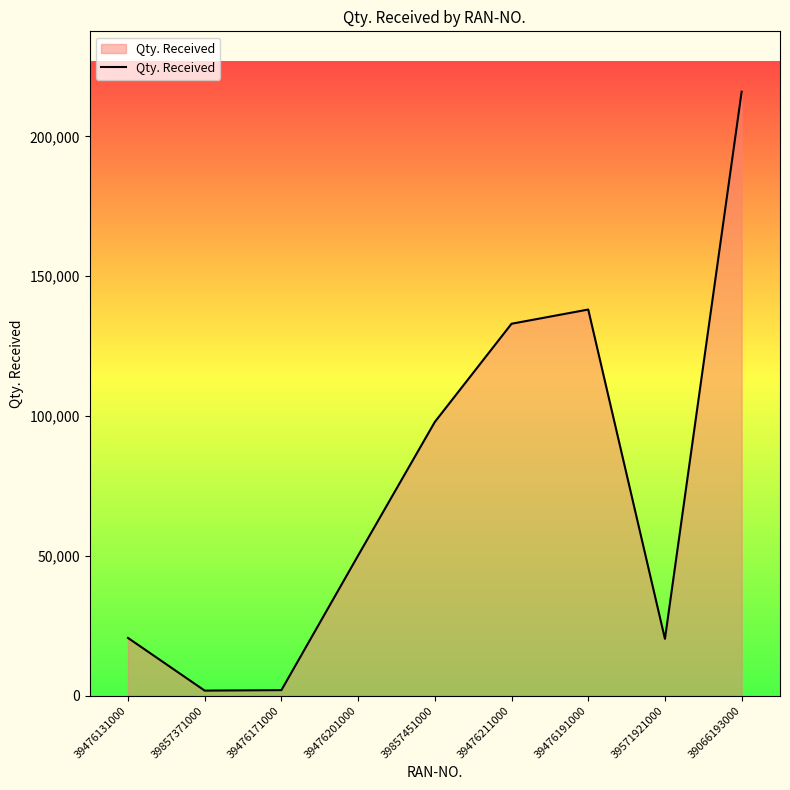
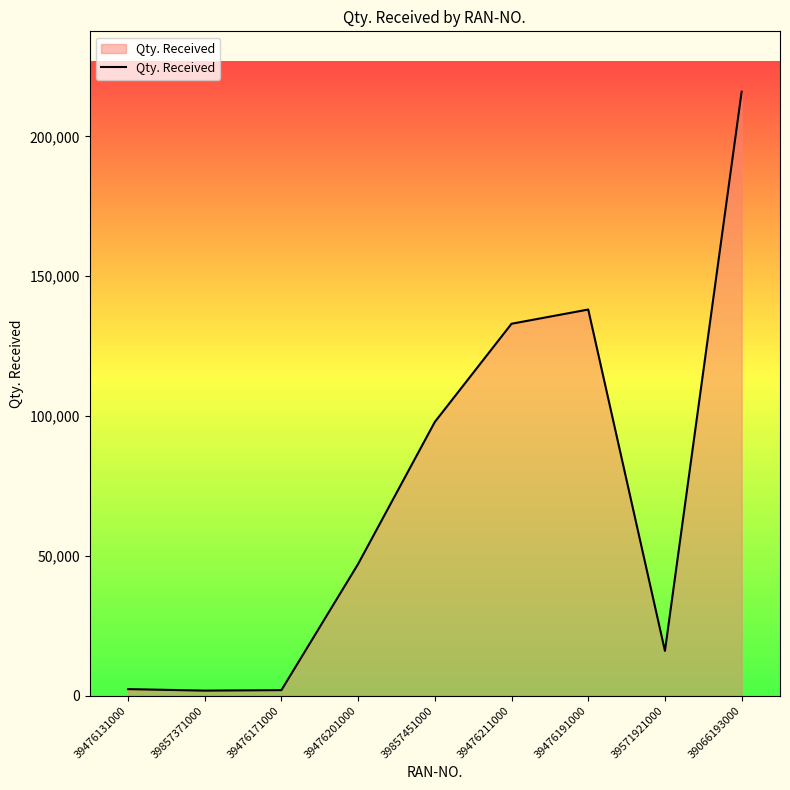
39476131000: 21,000 -> 2,000
39476201000: 50,000 -> 47,000
39571921000: 20,000 -> 16,000
